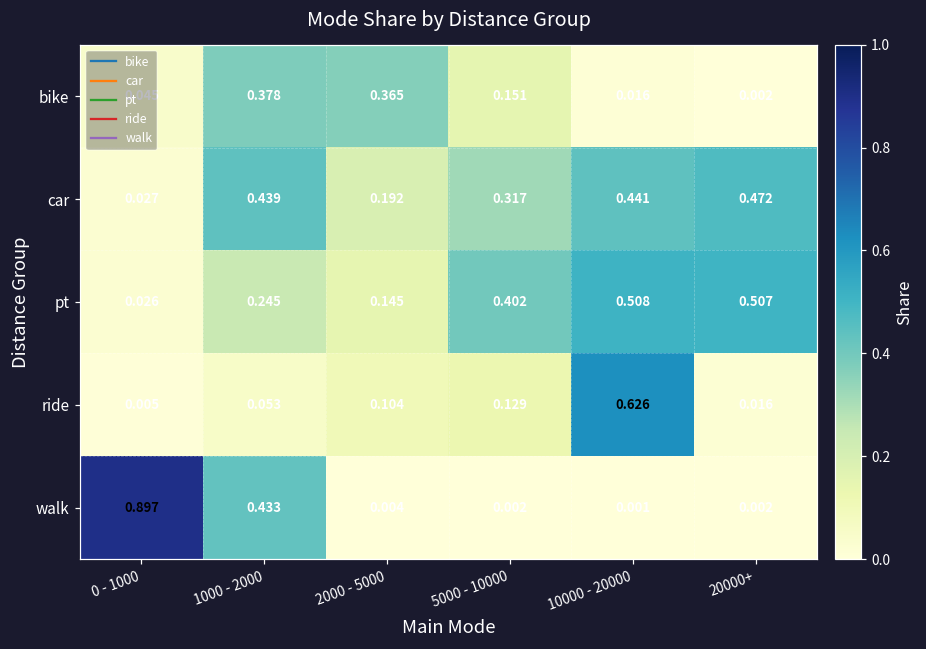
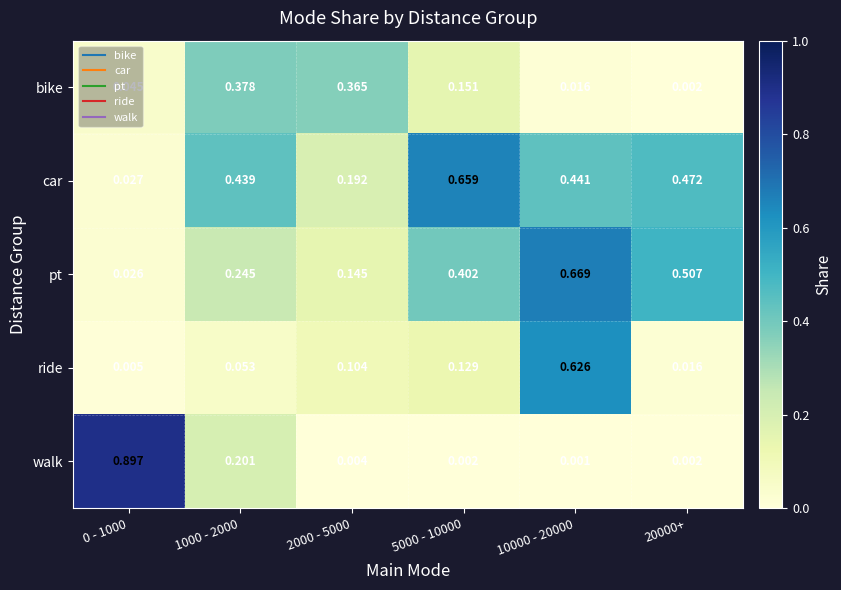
car, 5000 - 10000: 0.317 -> 0.659
pt, 10000 - 20000: 0.508 -> 0.669
walk, 1000 - 2000: 0.433 -> 0.201
